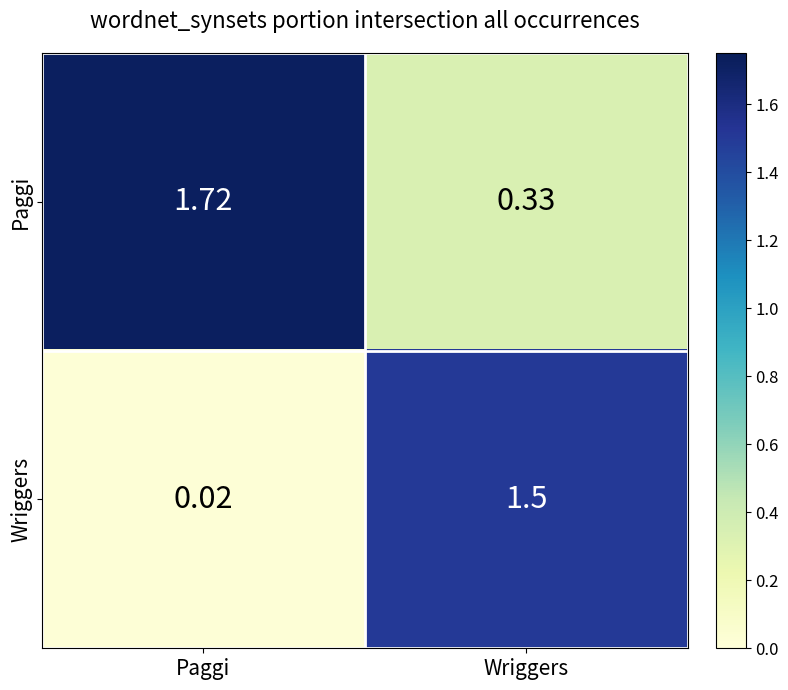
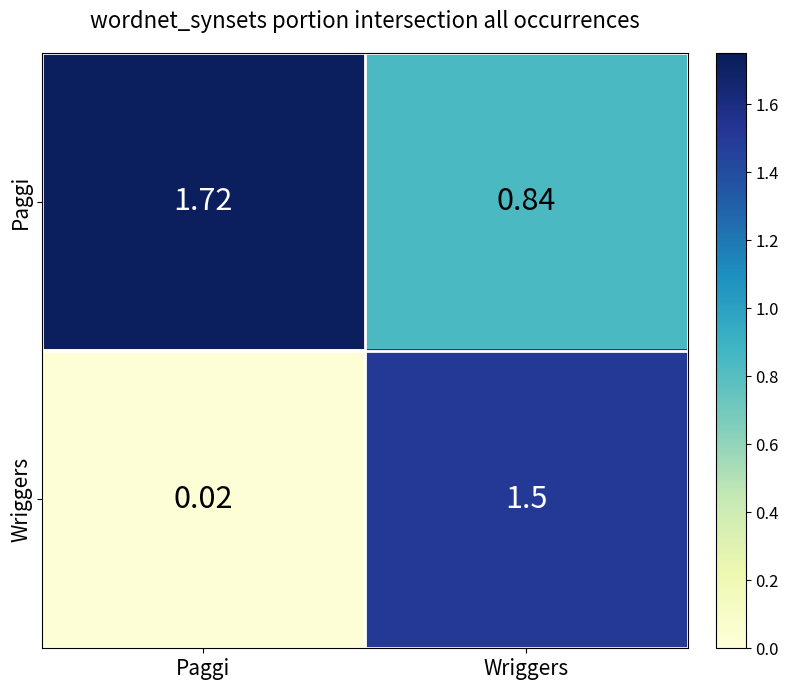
Paggi, Wriggers: 0.33 -> 0.84
